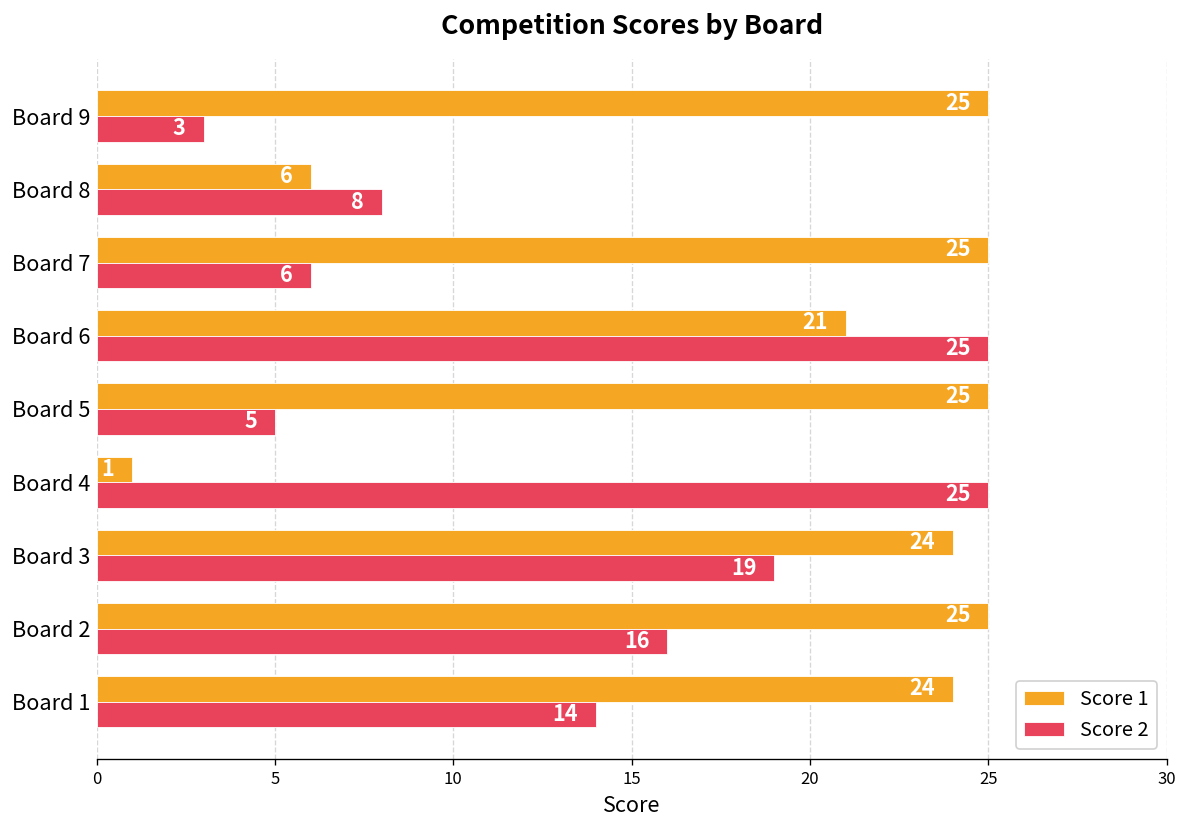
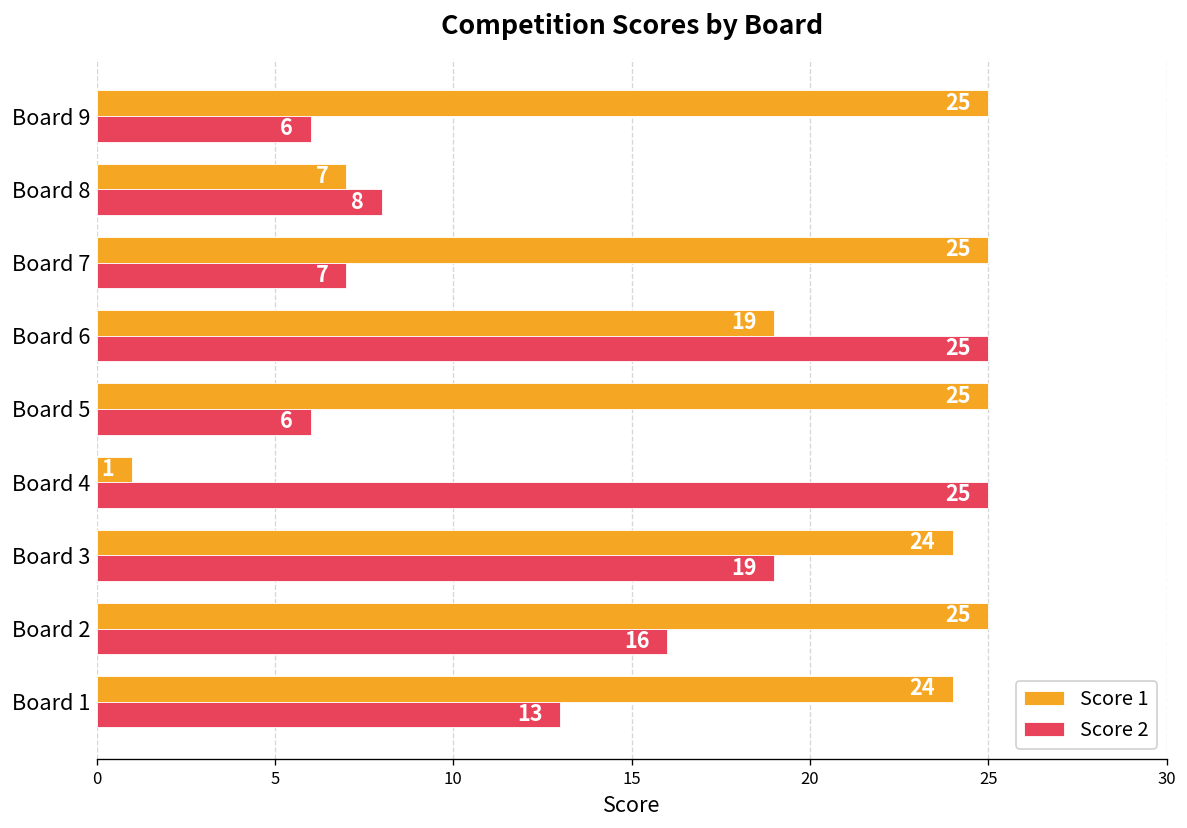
Score 2, Board 9: 3 -> 6
Score 1, Board 8: 6 -> 7
Score 2, Board 7: 6 -> 7
Score 1, Board 6: 21 -> 19
Score 2, Board 5: 5 -> 6
Score 2, Board 1: 14 -> 13
